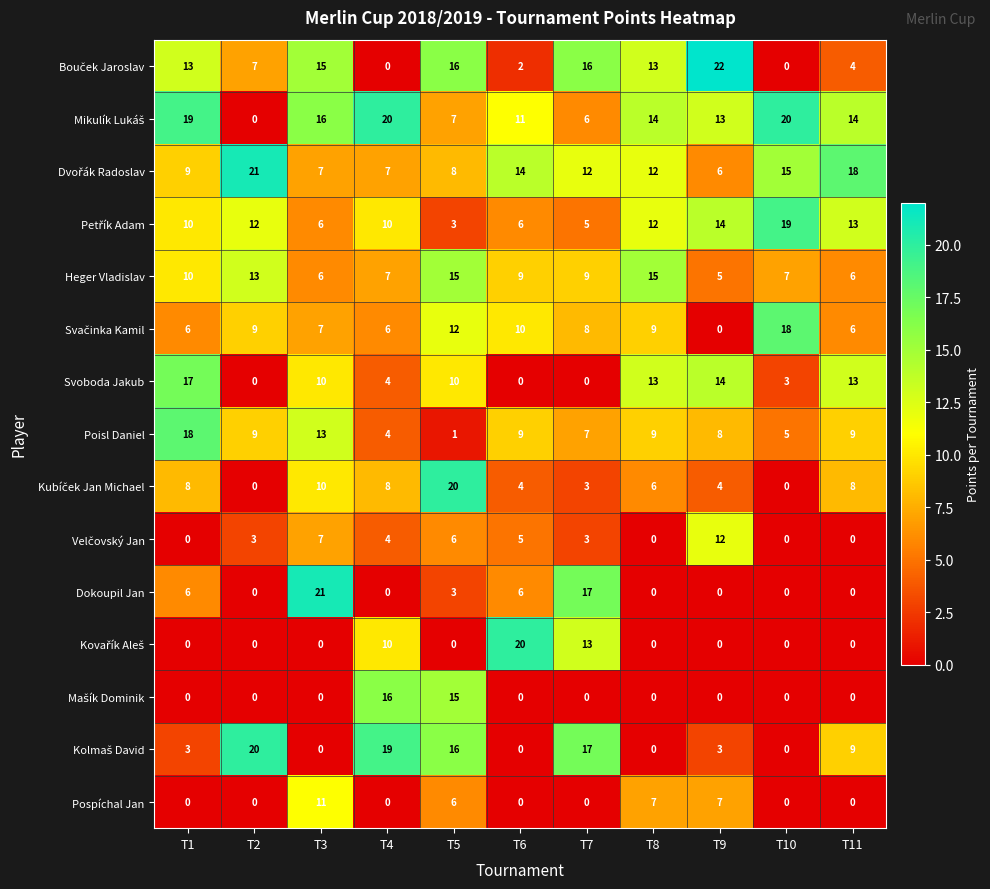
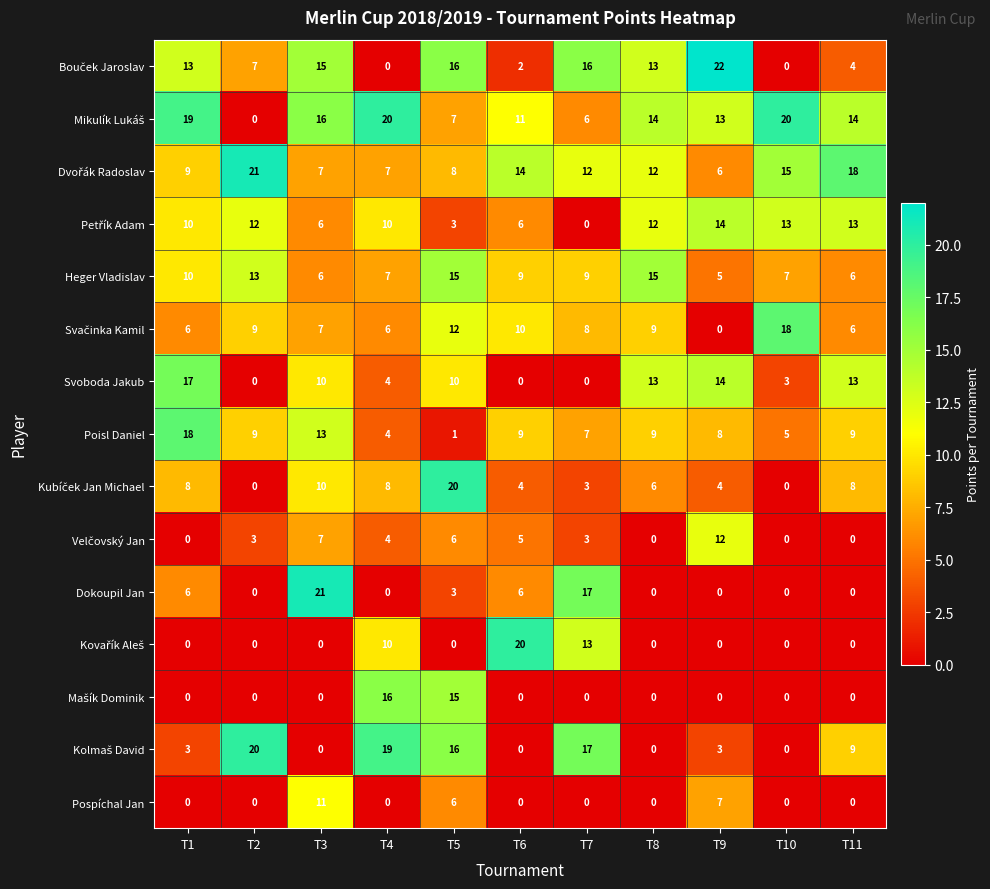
Petřík Adam, T7: 5 -> 0
Petřík Adam, T10: 19 -> 13
Pospíchal Jan, T8: 7 -> 0
